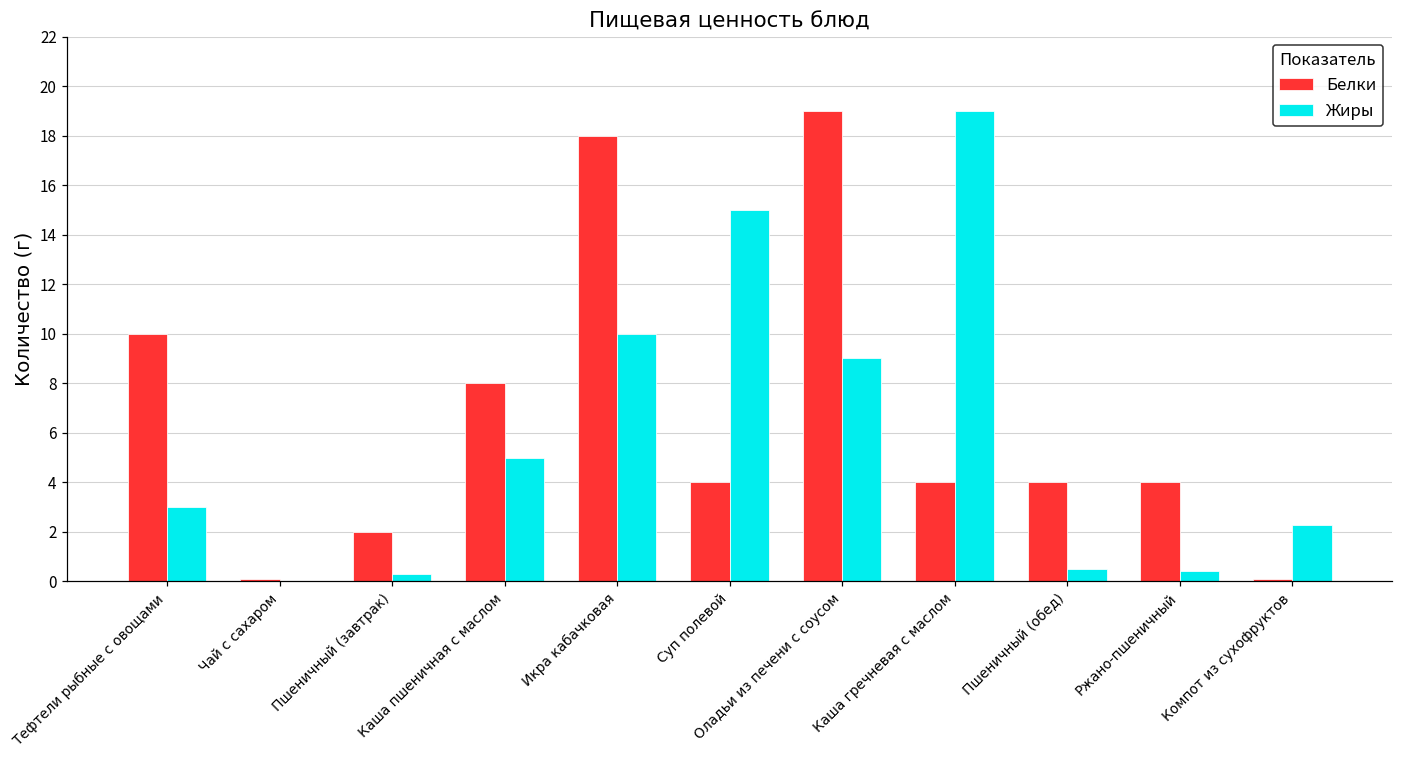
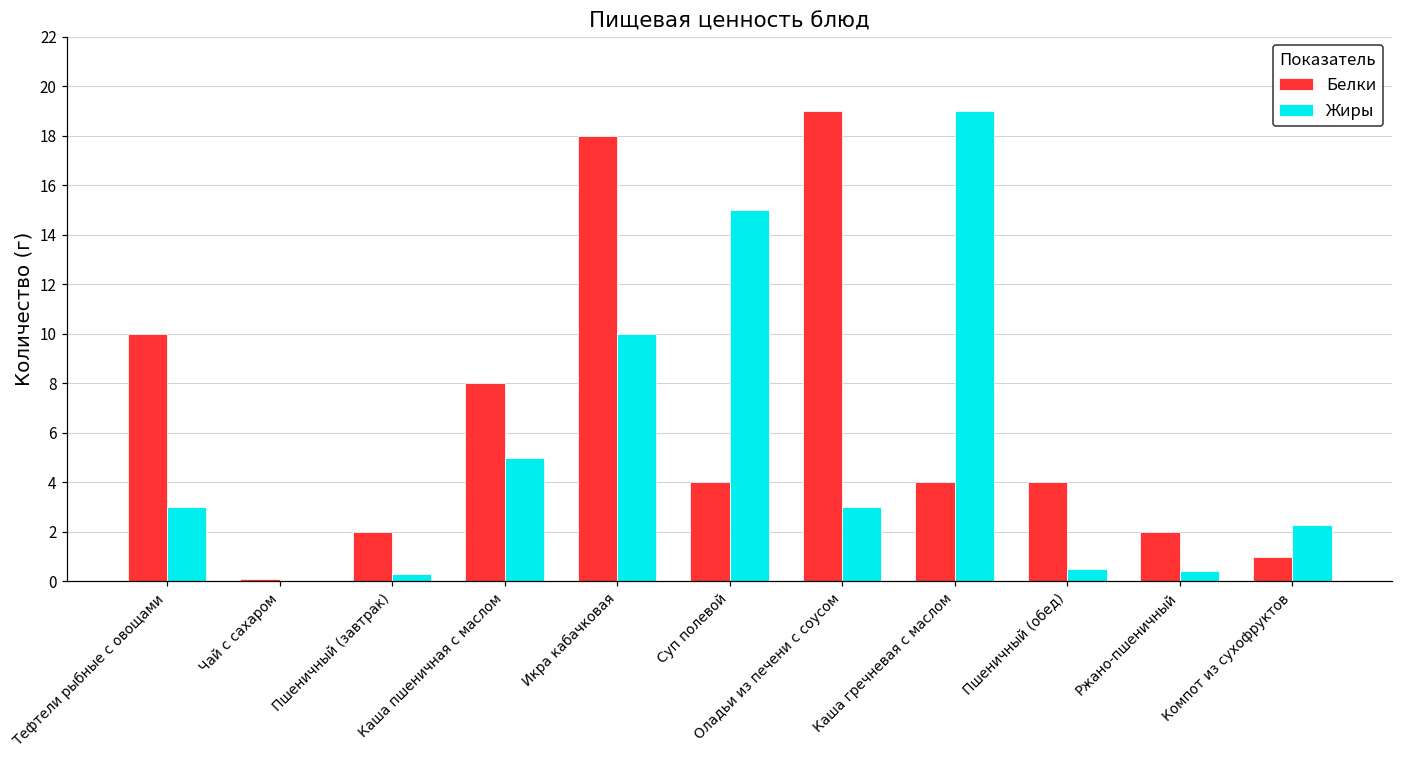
Жиры, Оладьи из печени с соусом: 9 -> 3
Белки, Ржано-пшеничный: 4 -> 2
Белки, Компот из сухофруктов: 0.1 -> 1.0
